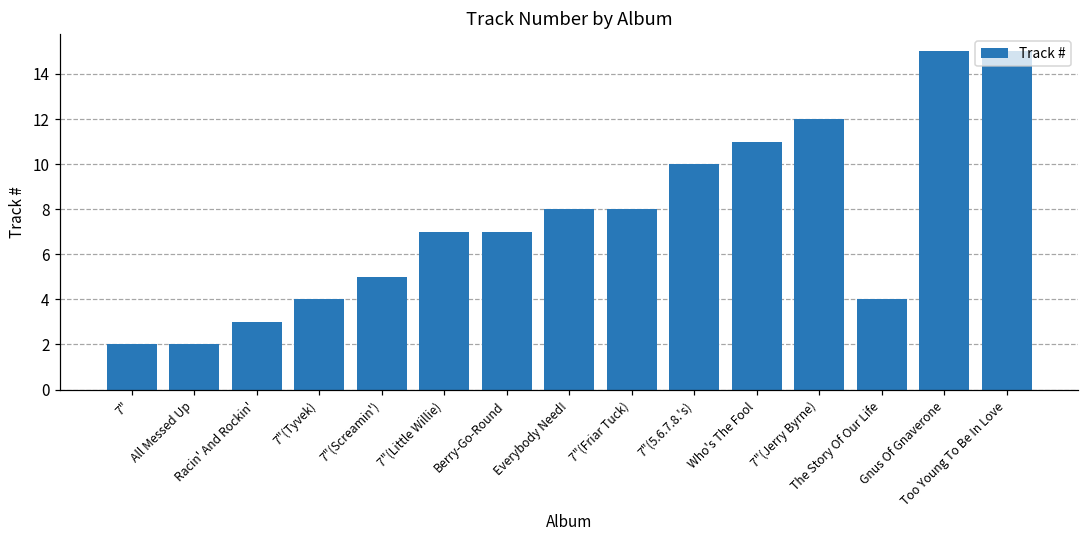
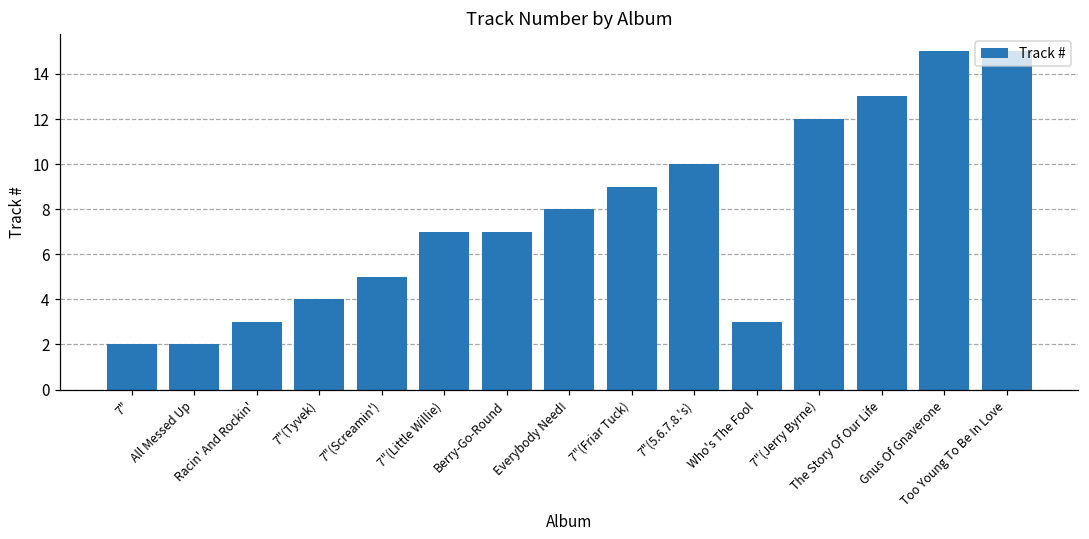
7"(Friar Tuck): 8 -> 9
Who's The Fool: 11 -> 3
The Story Of Our Life: 4 -> 13
